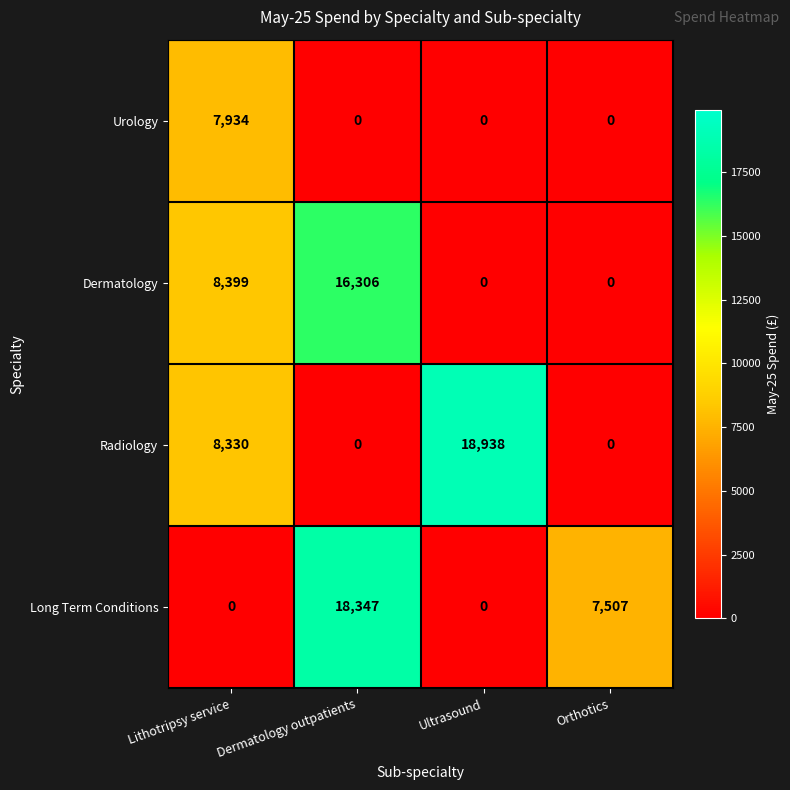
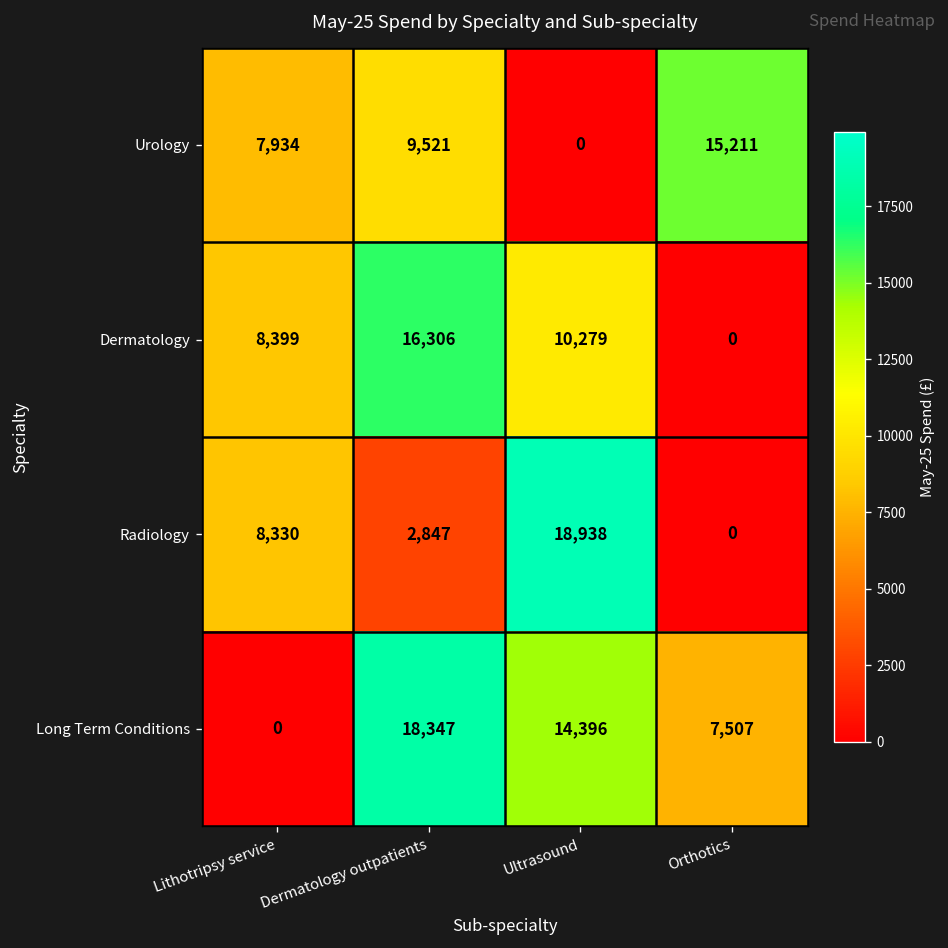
Urology, Dermatology outpatients: 0 -> 9,521
Urology, Orthotics: 0 -> 15,211
Dermatology, Ultrasound: 0 -> 10,279
Radiology, Dermatology outpatients: 0 -> 2,847
Long Term Conditions, Ultrasound: 0 -> 14,396
